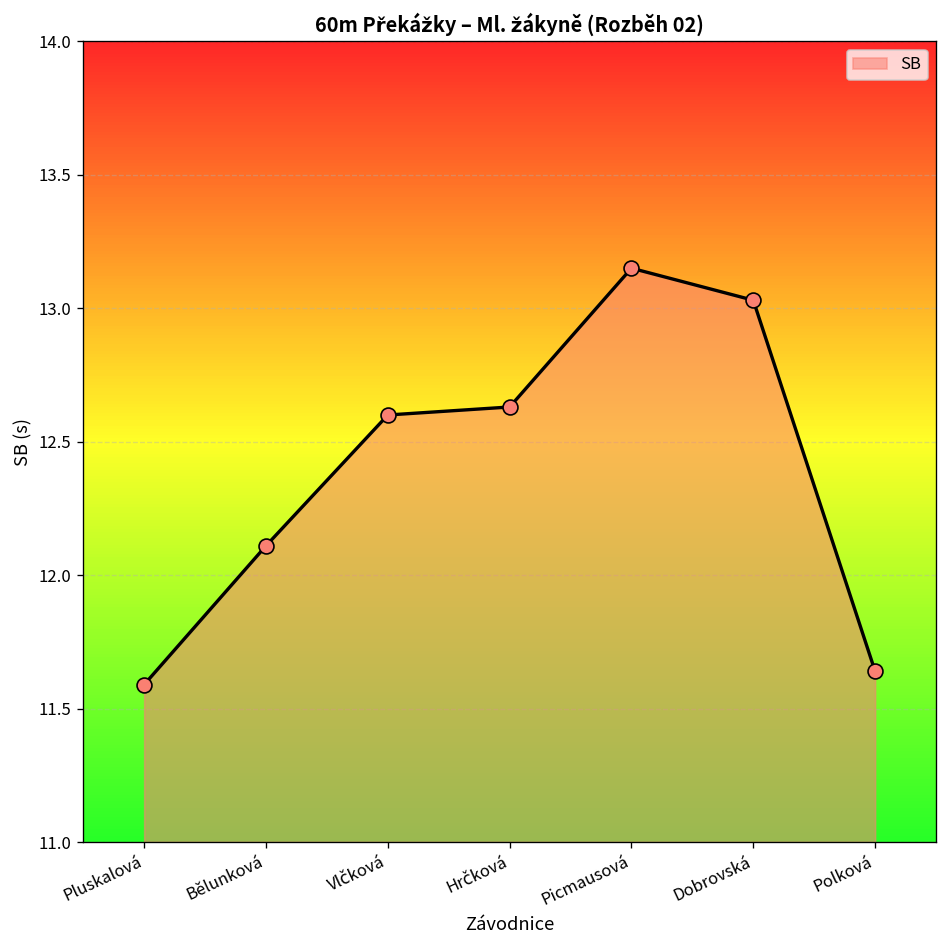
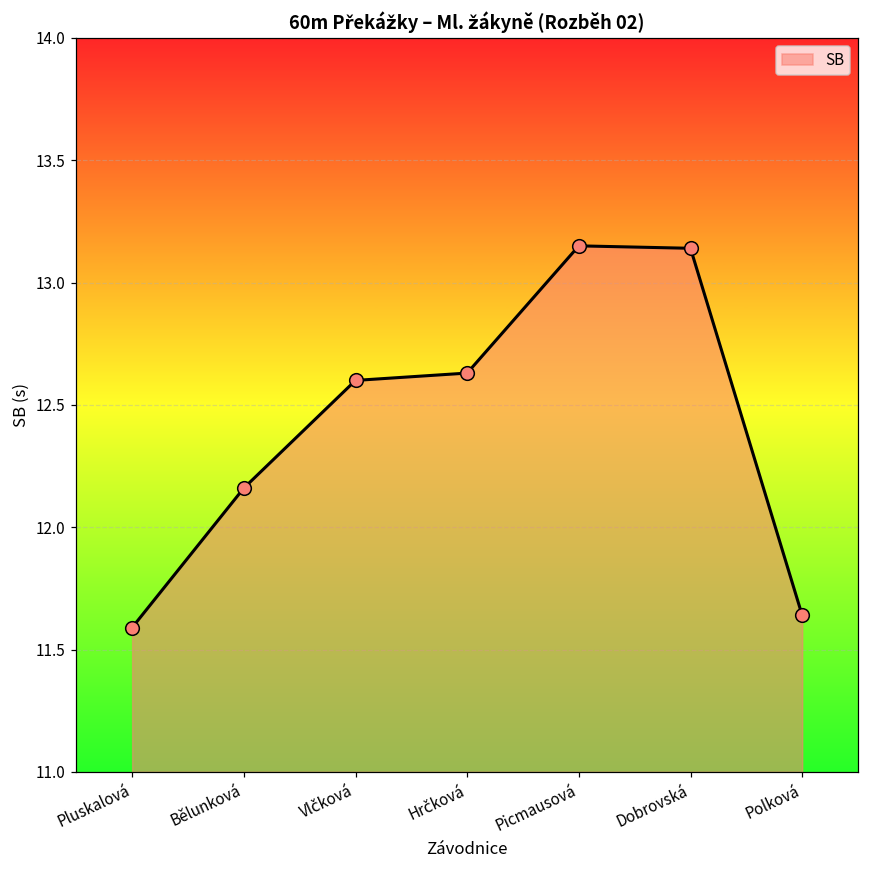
Bělunková: 12.11 -> 12.16
Dobrovská: 13.03 -> 13.14
